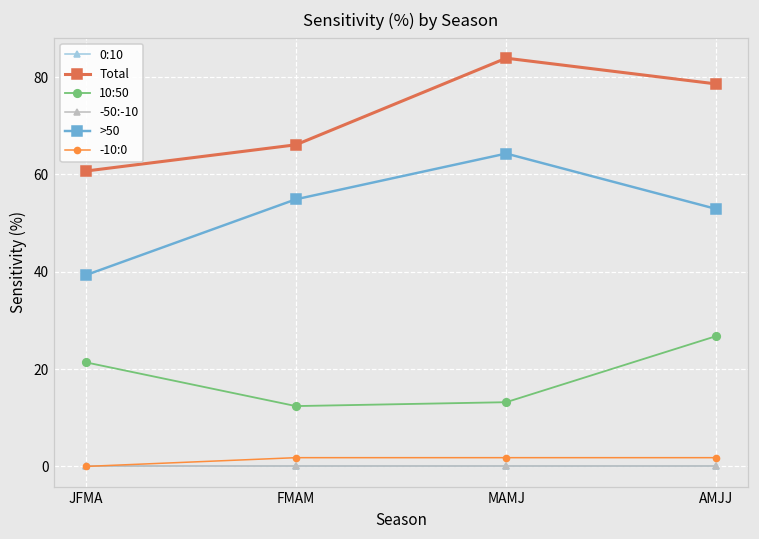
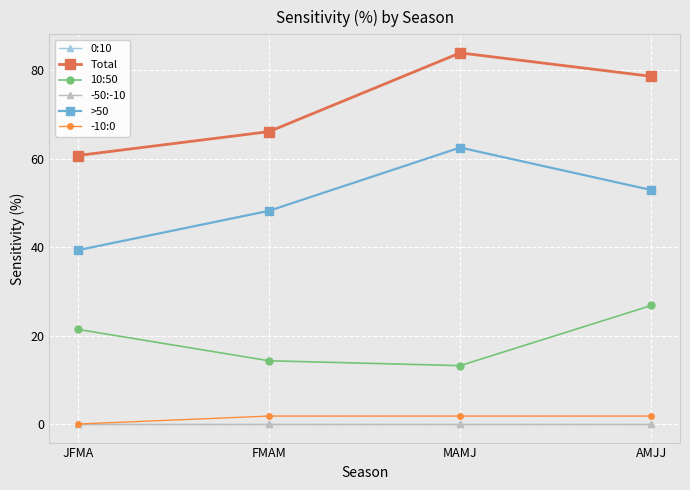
10:50, FMAM: 12 -> 14
>50, FMAM: 55 -> 48
>50, MAMJ: 64 -> 63
